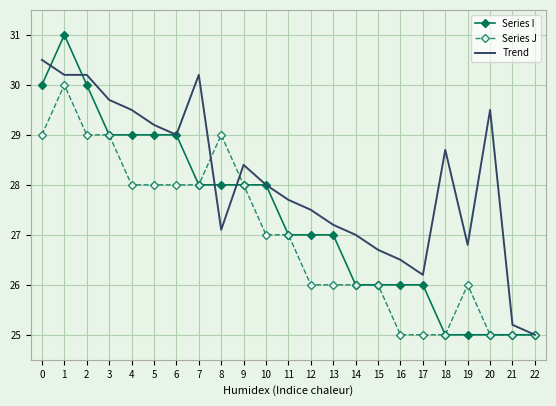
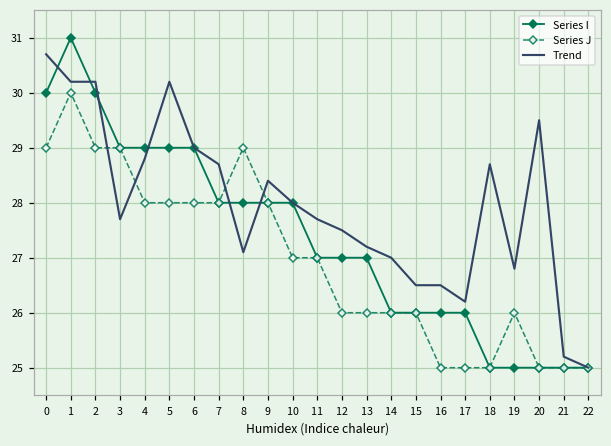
Trend, 0: 30.5 -> 30.7
Trend, 3: 29.7 -> 27.7
Trend, 4: 29.5 -> 28.8
Trend, 5: 29.2 -> 30.2
Trend, 7: 30.2 -> 28.7
Trend, 15: 26.7 -> 26.5
